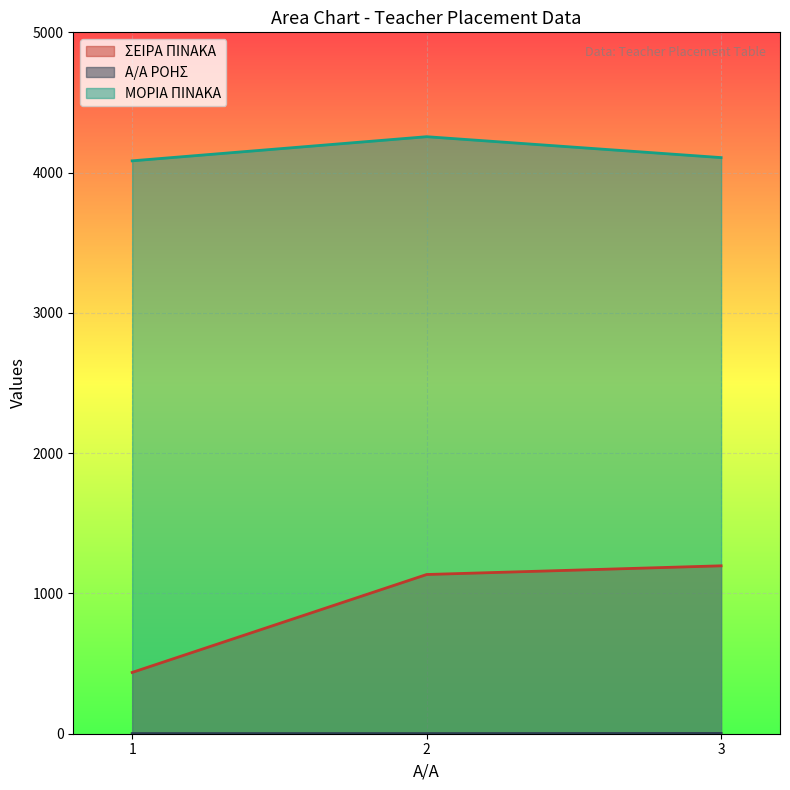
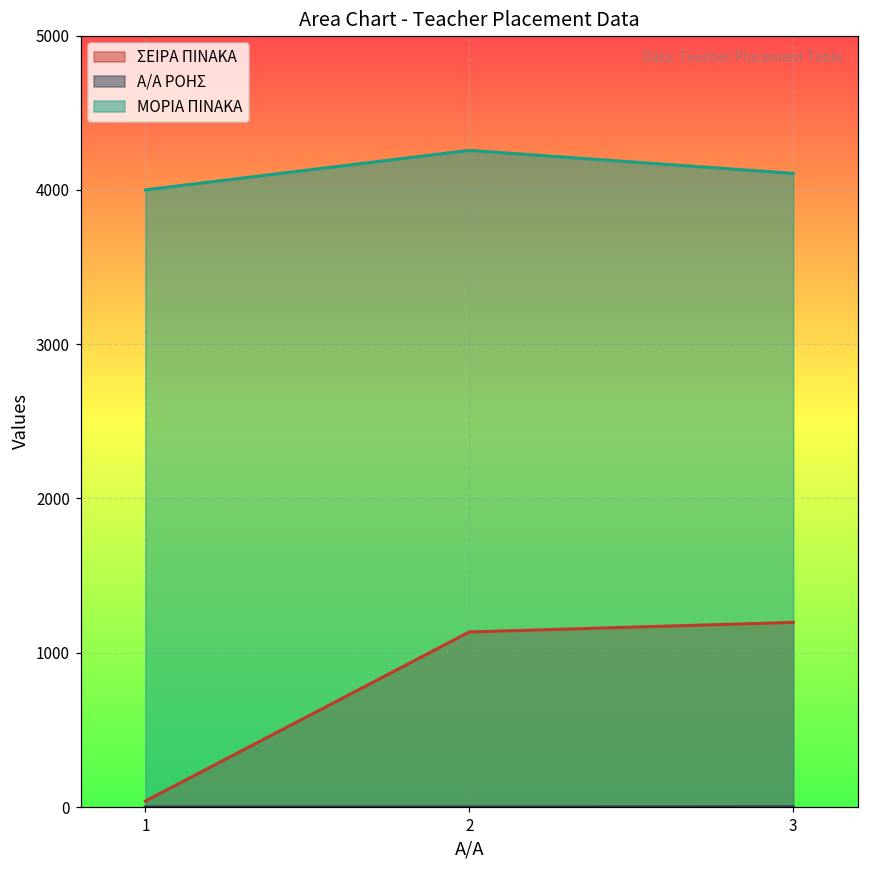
ΣΕΙΡΑ ΠΙΝΑΚΑ, 1: 440 -> 40
ΜΟΡΙΑ ΠΙΝΑΚΑ, 1: 4080 -> 4000
